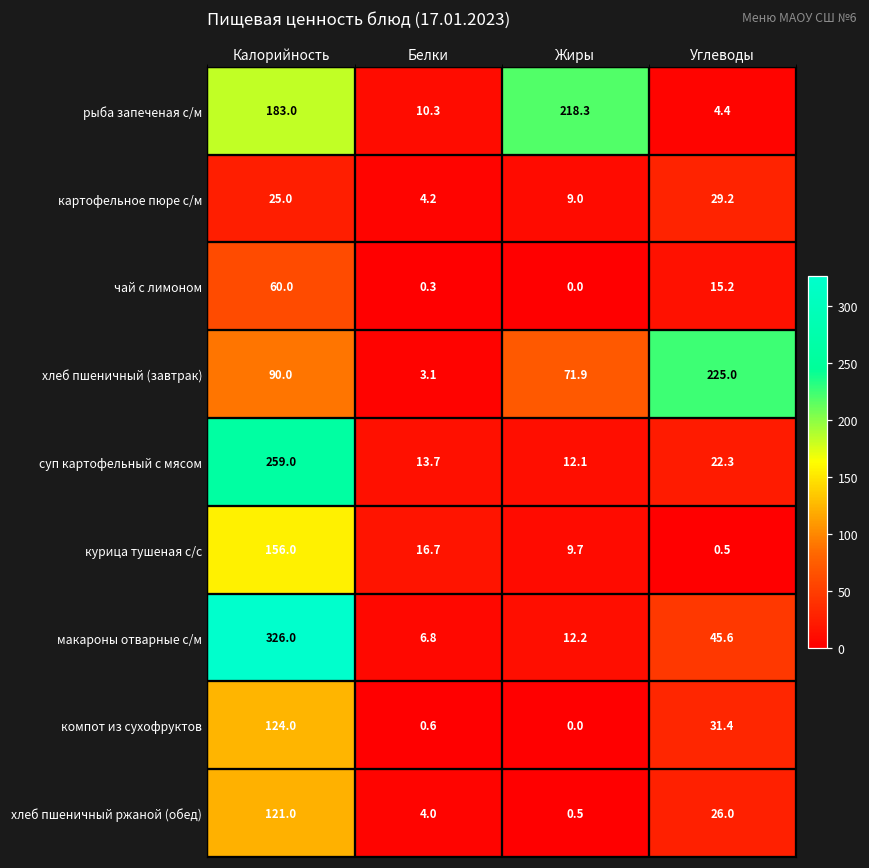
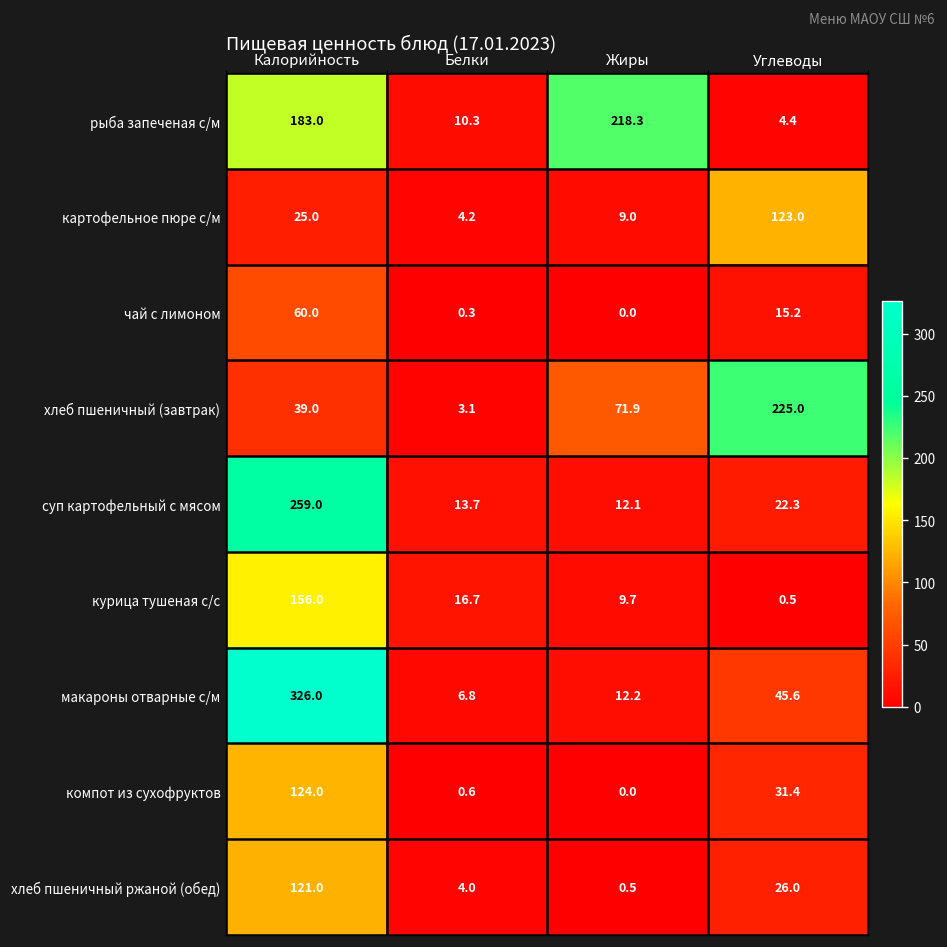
картофельное пюре с/м, Углеводы: 29.2 -> 123.0
хлеб пшеничный (завтрак), Калорийность: 90.0 -> 39.0
